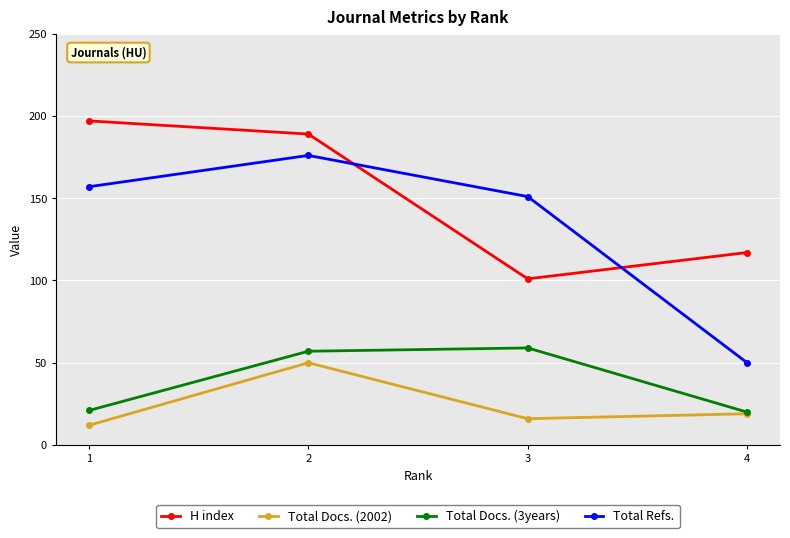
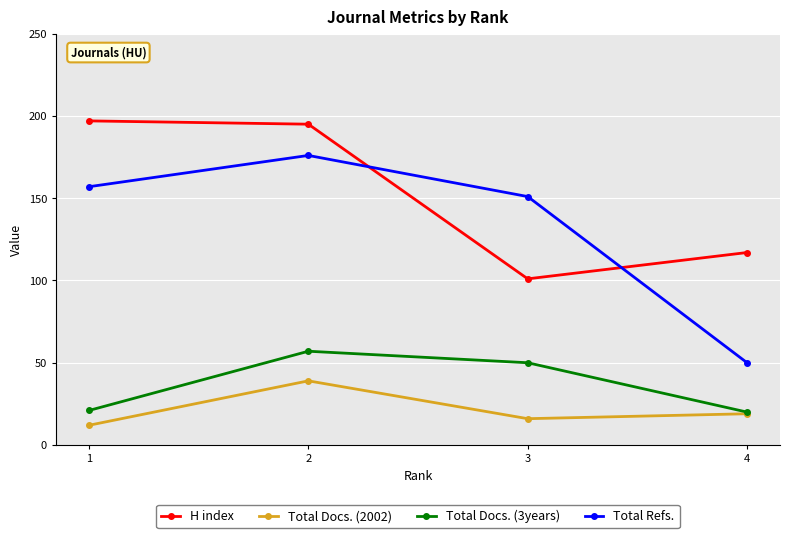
H index, 2: 189 -> 195
Total Docs. (2002), 2: 50 -> 39
Total Docs. (3years), 3: 59 -> 50
